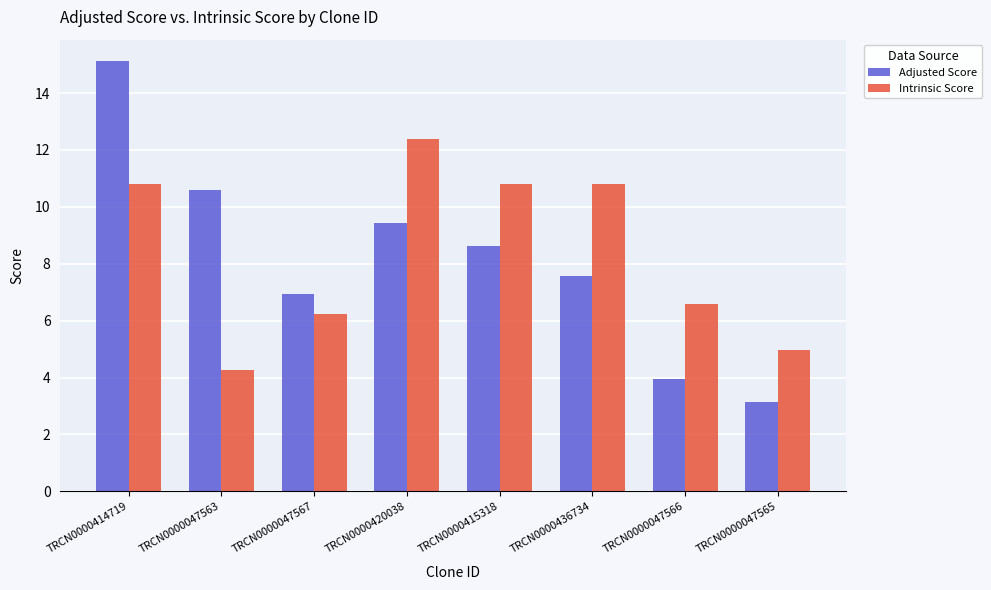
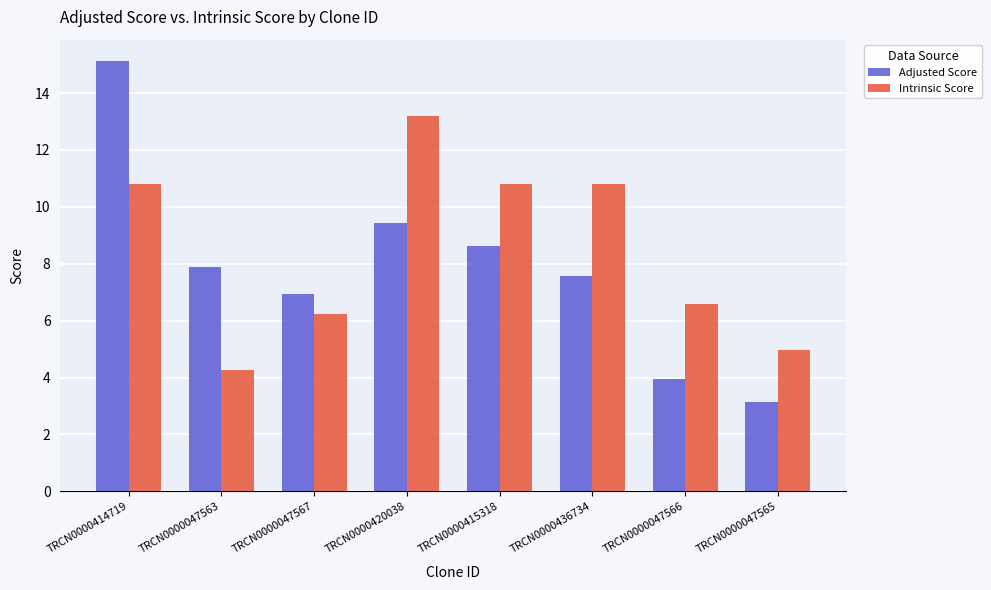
Adjusted Score, TRCN0000047563: 10.6 -> 7.9
Intrinsic Score, TRCN0000420038: 12.4 -> 13.2
